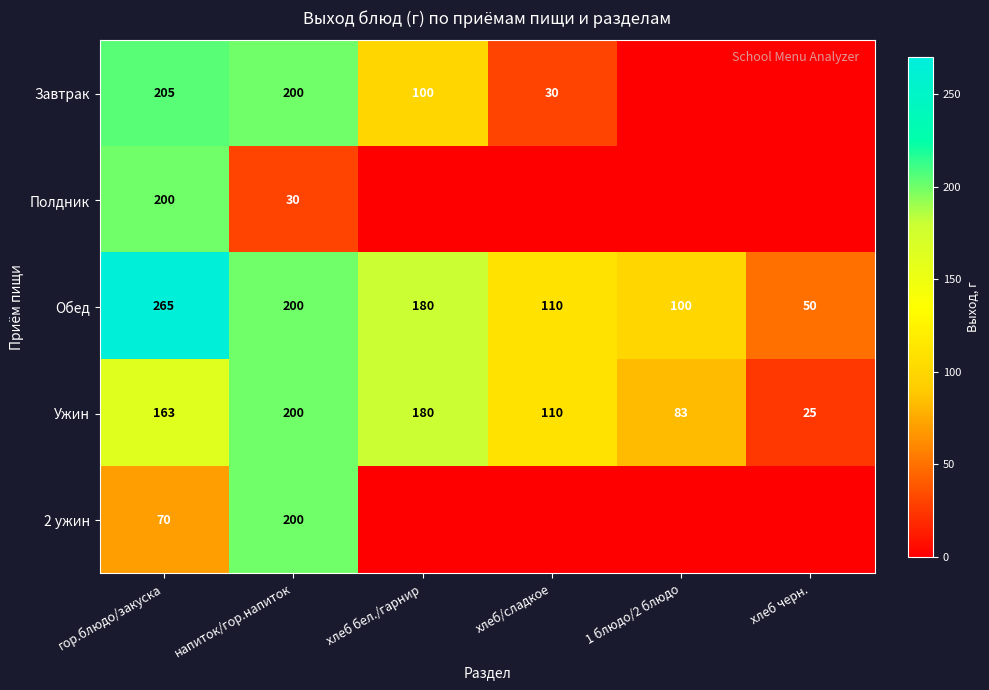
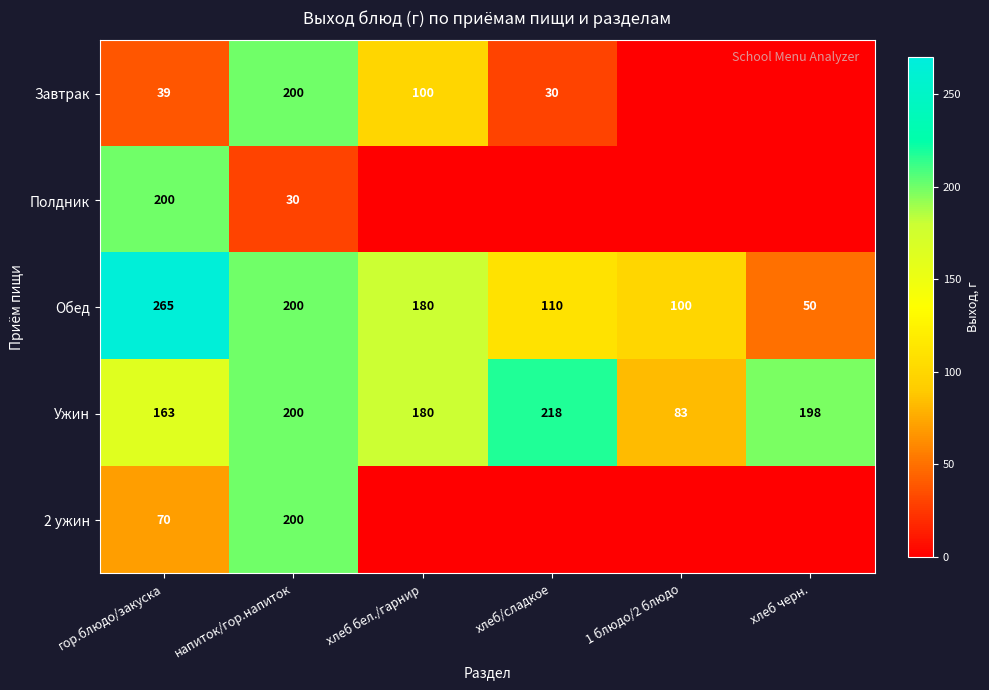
Завтрак, гор.блюдо/закуска: 205 -> 39
Ужин, хлеб/сладкое: 110 -> 218
Ужин, хлеб черн.: 25 -> 198
